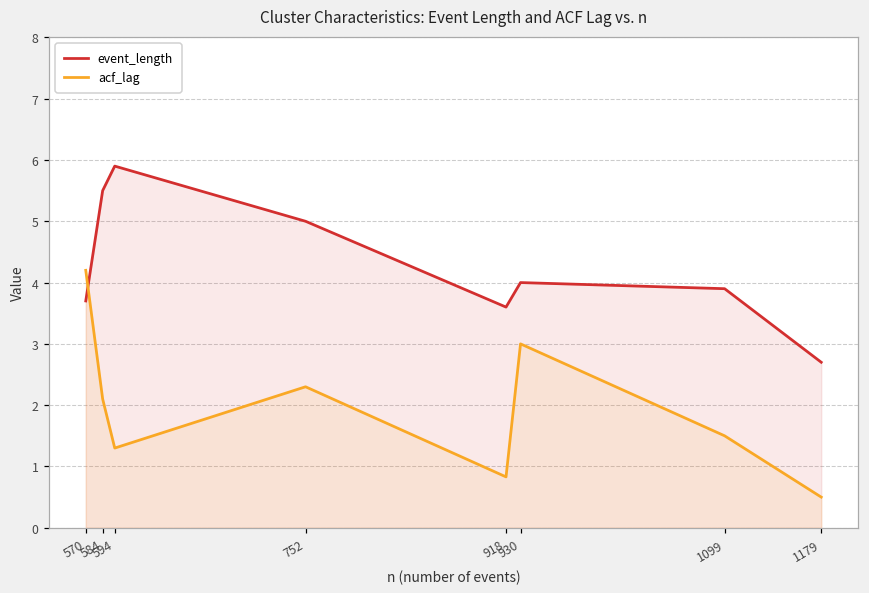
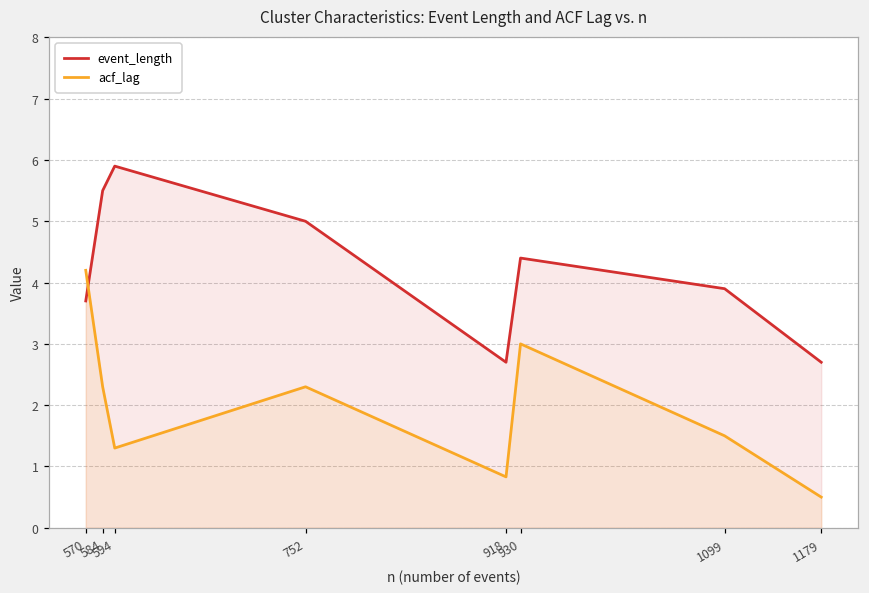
acf_lag, 584: 2.1 -> 2.3
event_length, 918: 3.6 -> 2.7
event_length, 930: 4.0 -> 4.4
